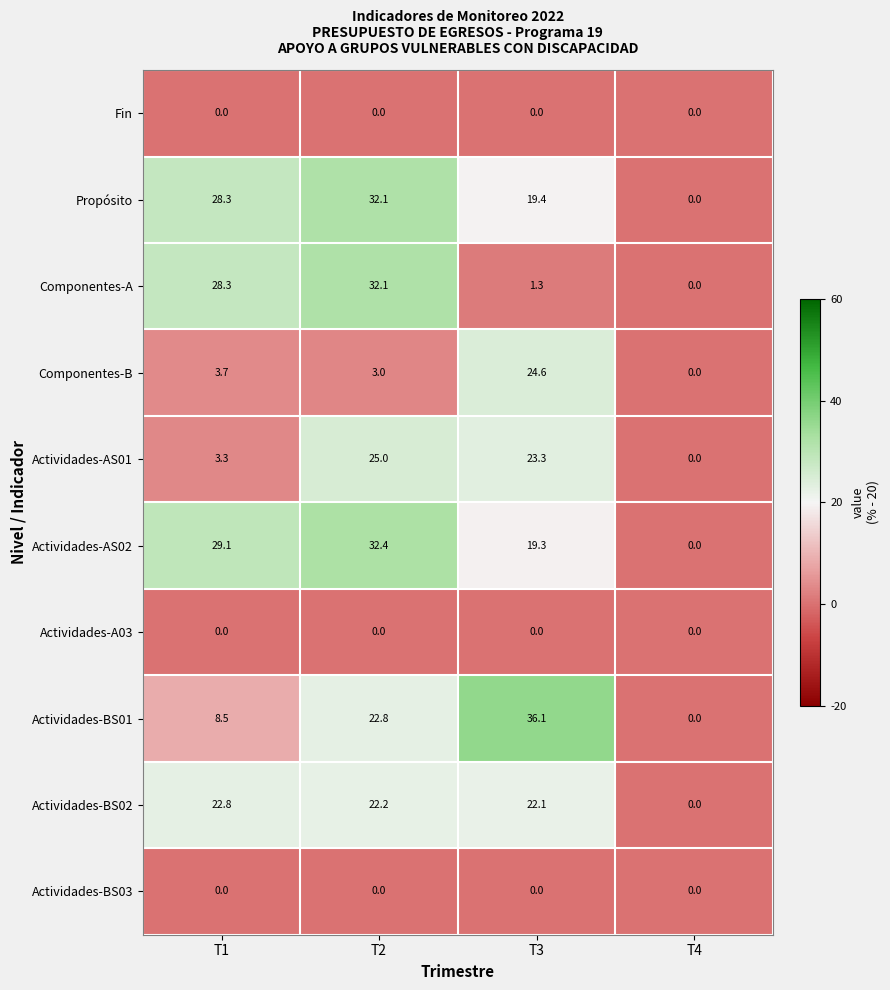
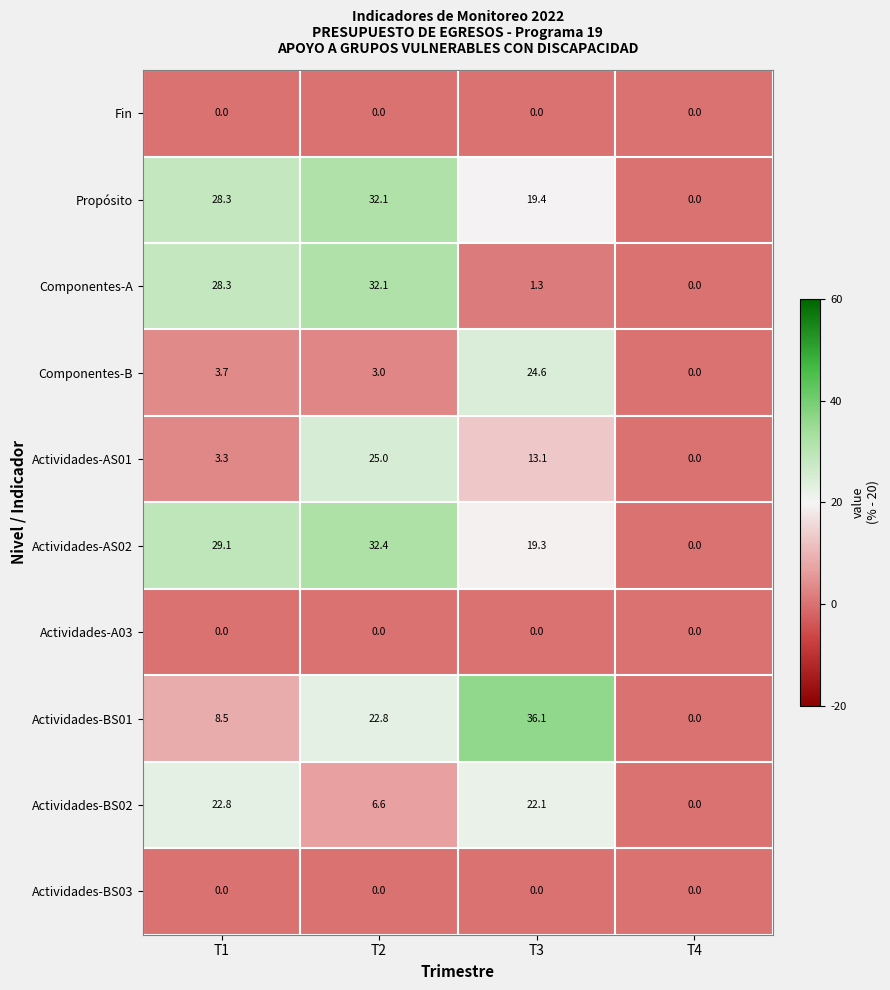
Actividades-AS01, T3: 23.3 -> 13.1
Actividades-BS02, T2: 22.2 -> 6.6
